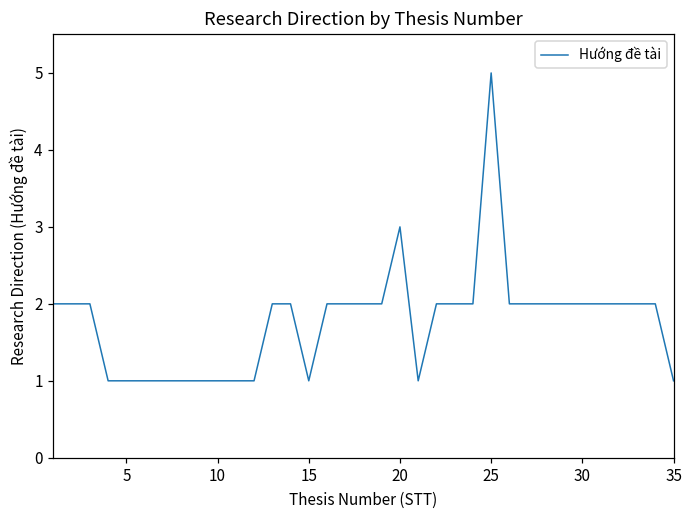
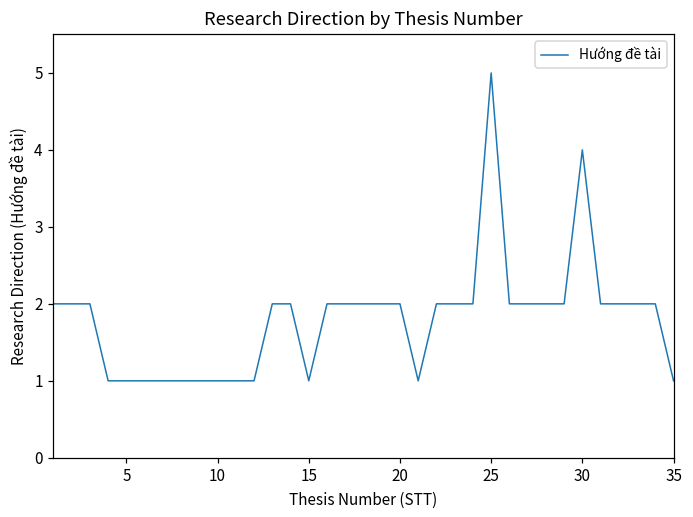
20: 3 -> 2
30: 2 -> 4
